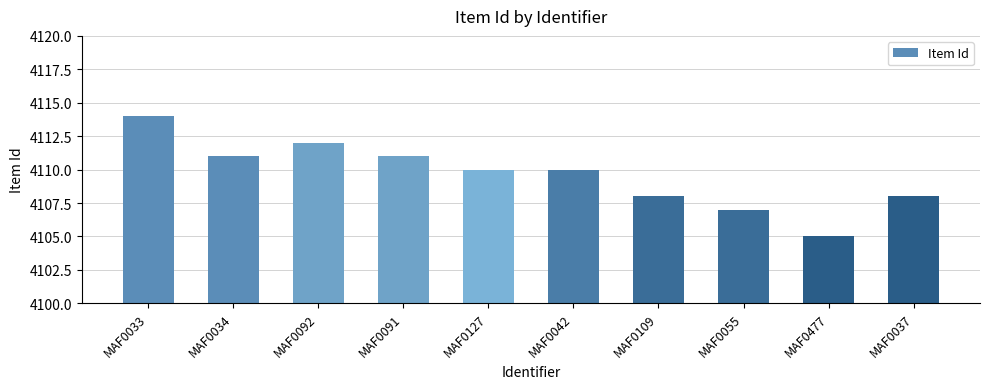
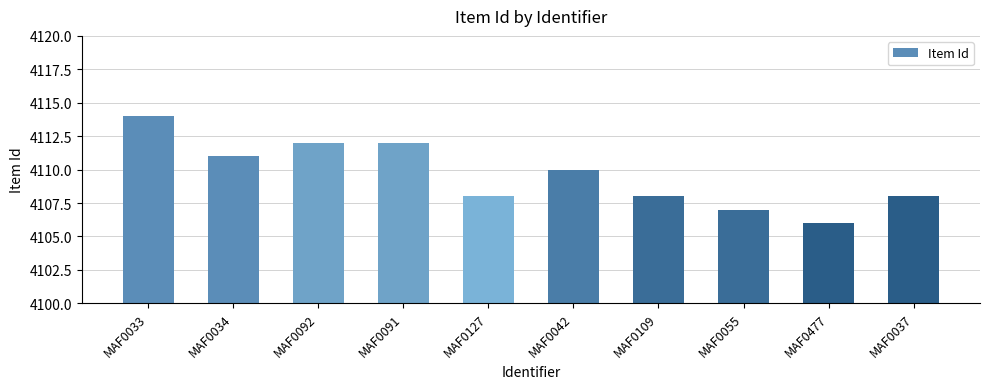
MAF0091: 4111 -> 4112
MAF0127: 4110 -> 4108
MAF0477: 4105 -> 4106
